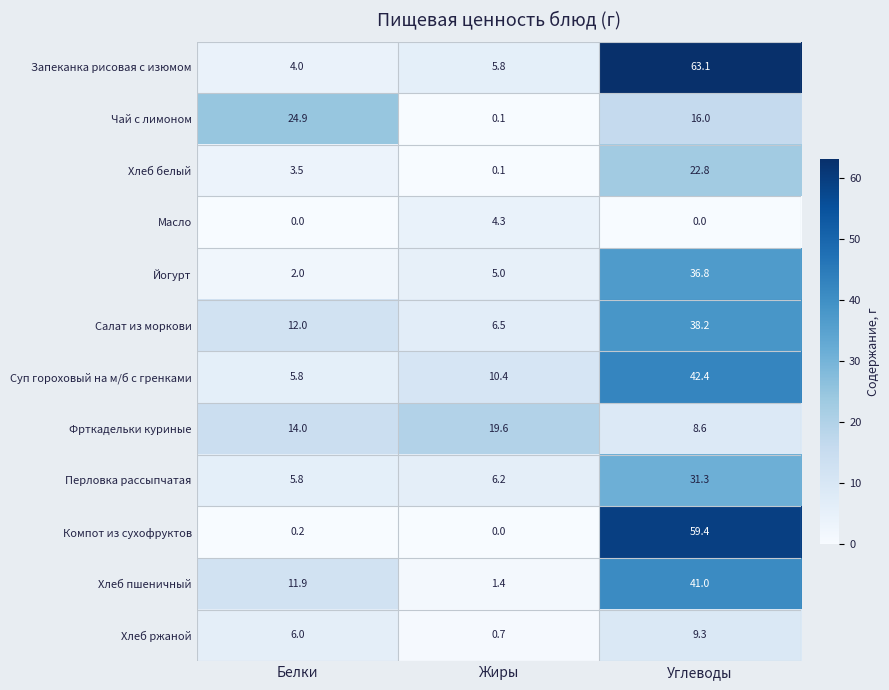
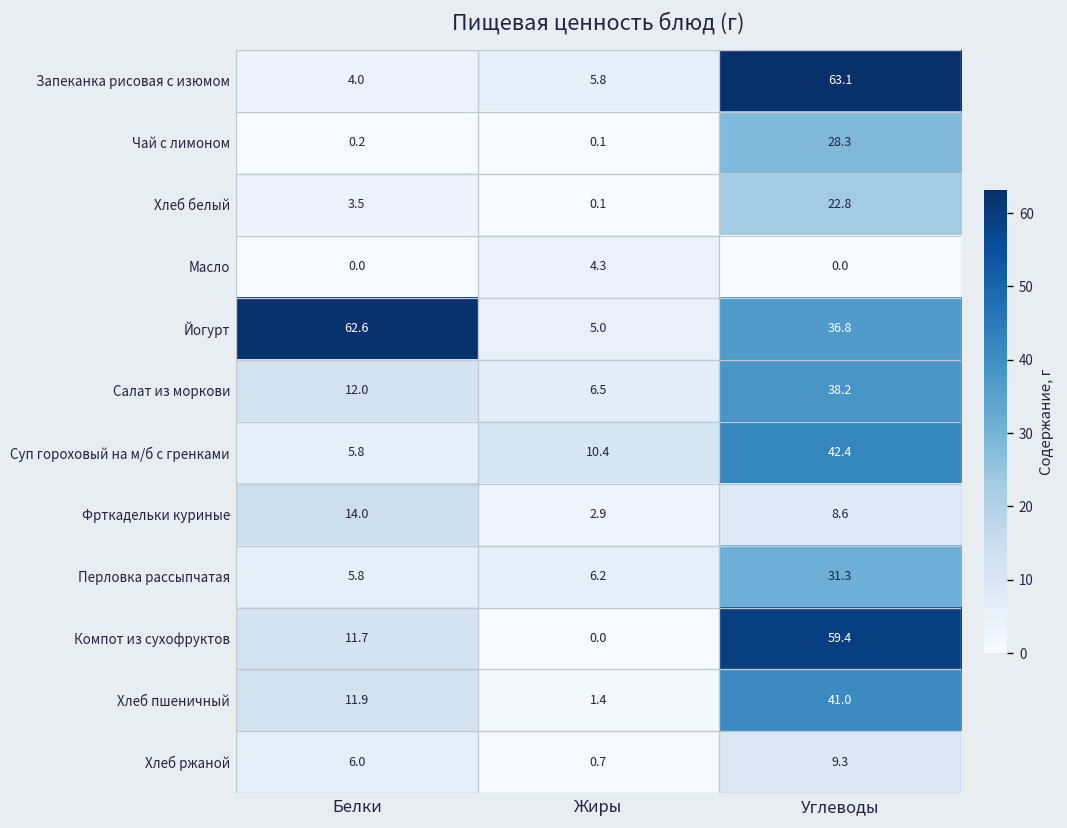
Чай с лимоном, Белки: 24.9 -> 0.2
Чай с лимоном, Углеводы: 16.0 -> 28.3
Йогурт, Белки: 2.0 -> 62.6
Фрткадельки куриные, Жиры: 19.6 -> 2.9
Компот из сухофруктов, Белки: 0.2 -> 11.7
